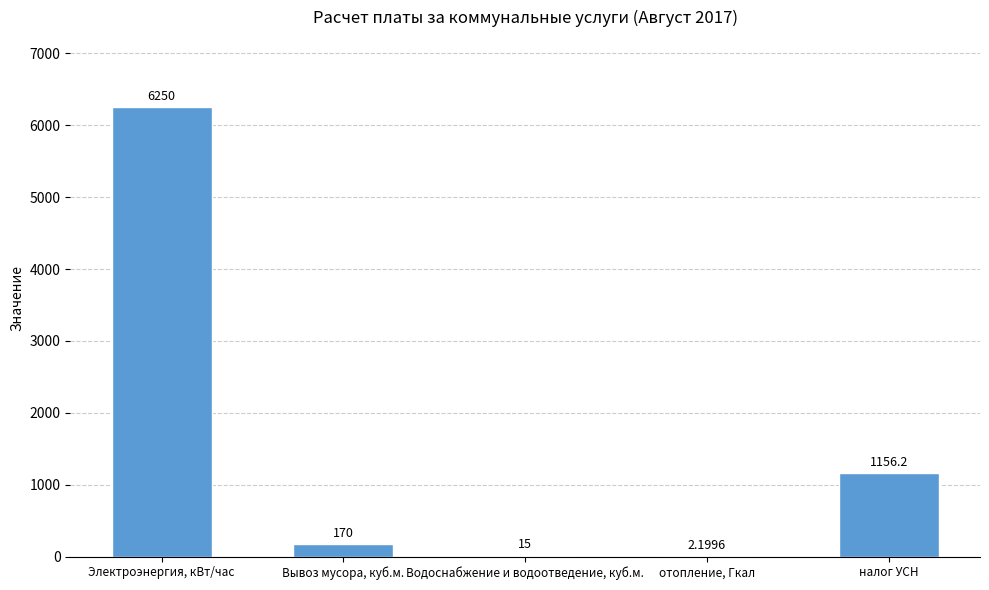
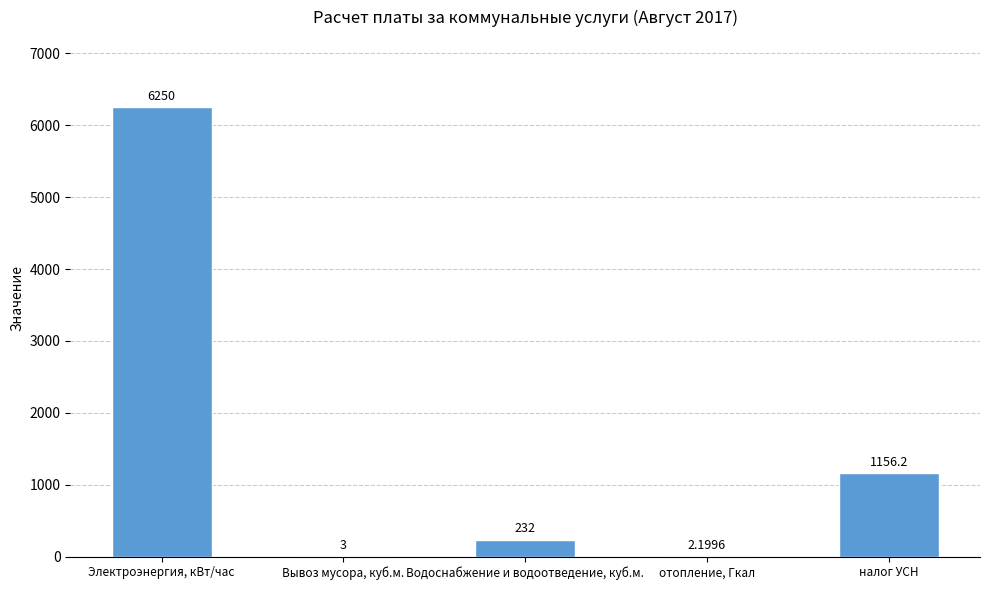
Вывоз мусора, куб.м.: 170 -> 3
Водоснабжение и водоотведение, куб.м.: 15 -> 232
